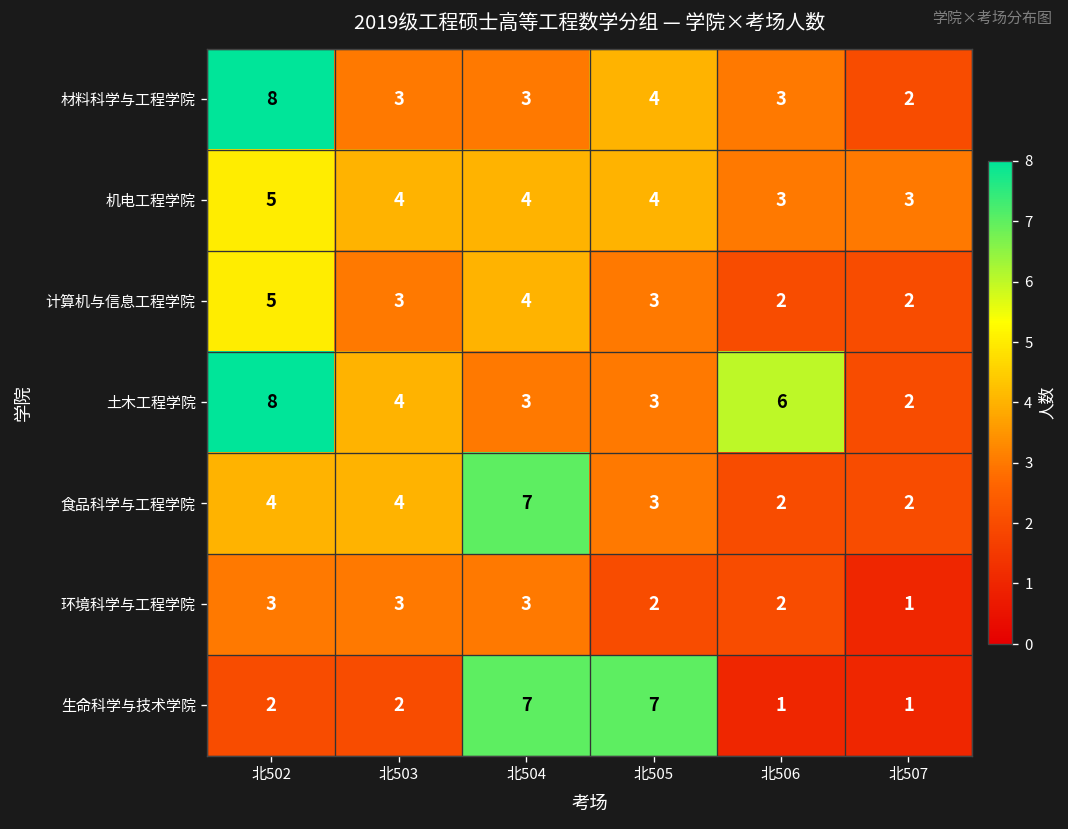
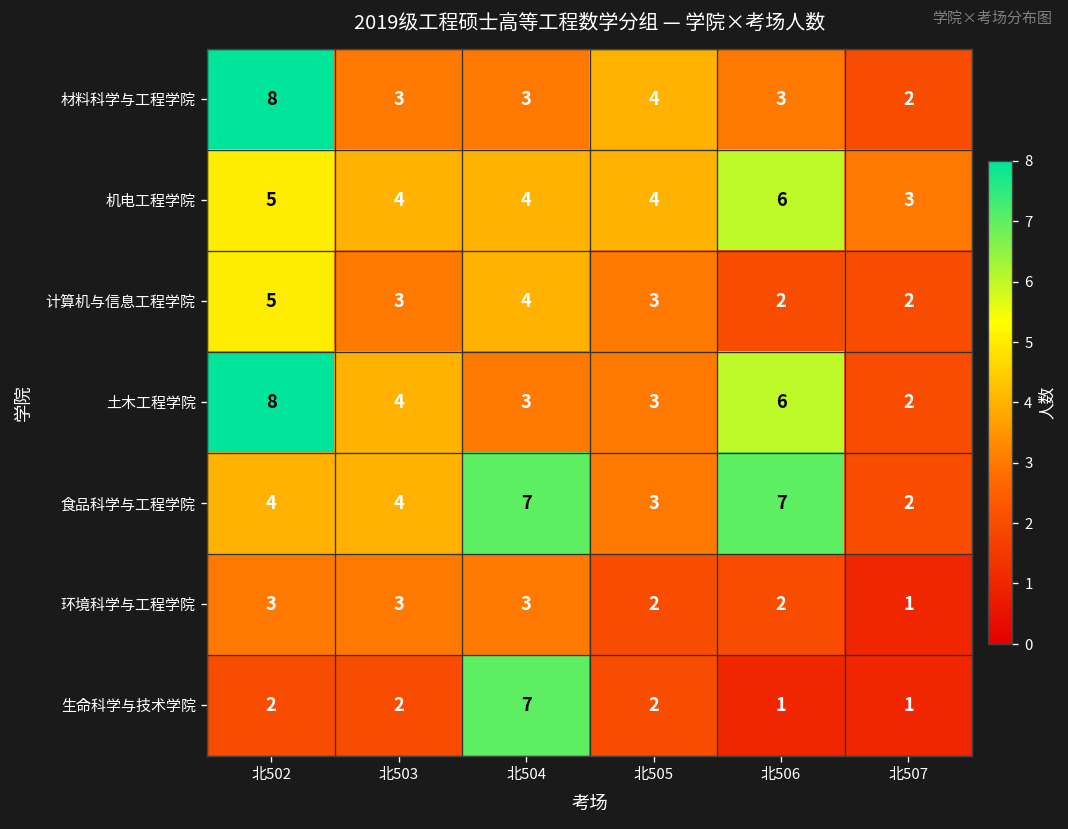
机电工程学院, 北506: 3 -> 6
食品科学与工程学院, 北506: 2 -> 7
生命科学与技术学院, 北505: 7 -> 2
